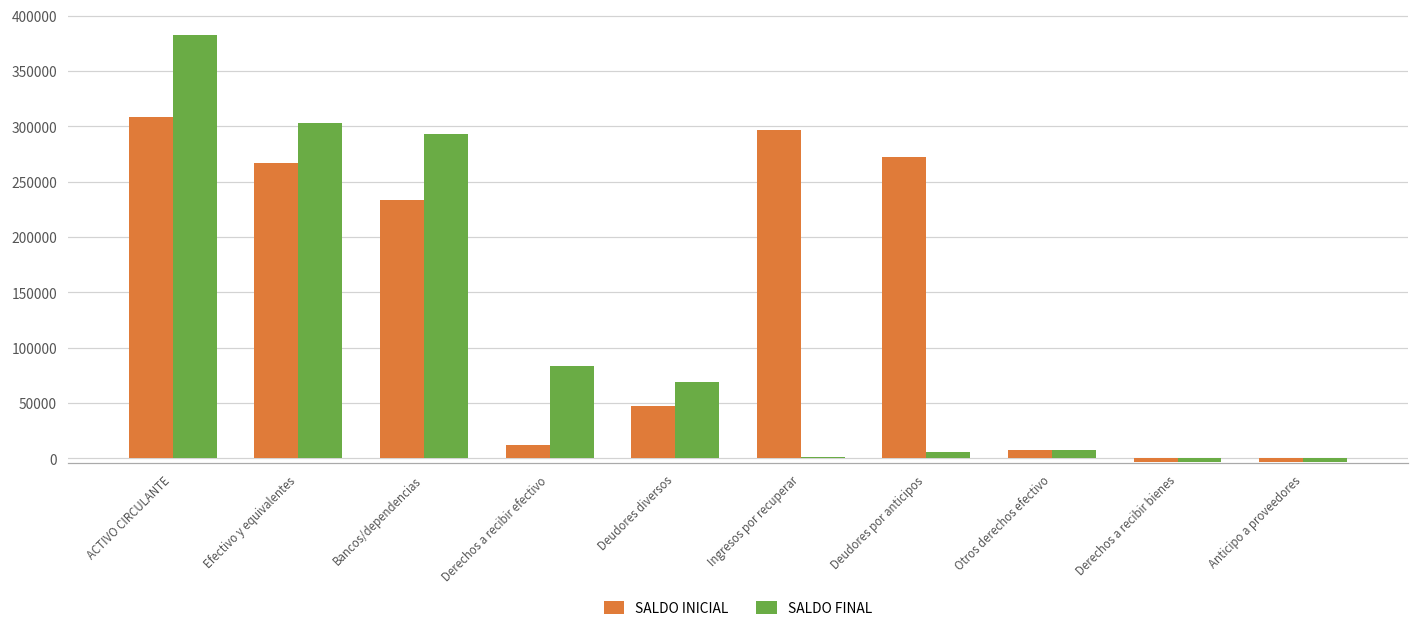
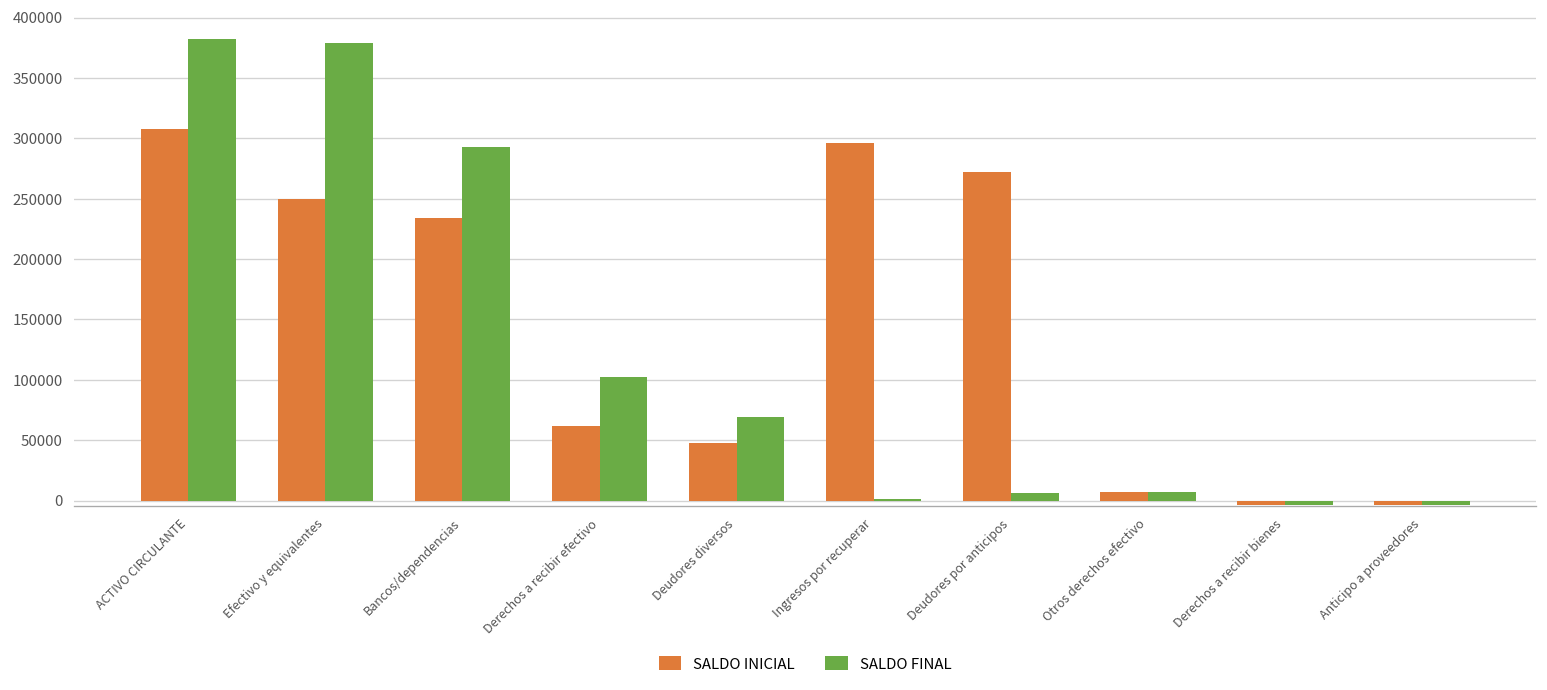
SALDO INICIAL, Efectivo y equivalentes: 267000 -> 250000
SALDO FINAL, Efectivo y equivalentes: 303000 -> 379000
SALDO INICIAL, Derechos a recibir efectivo: 12000 -> 62000
SALDO FINAL, Derechos a recibir efectivo: 83000 -> 102000
